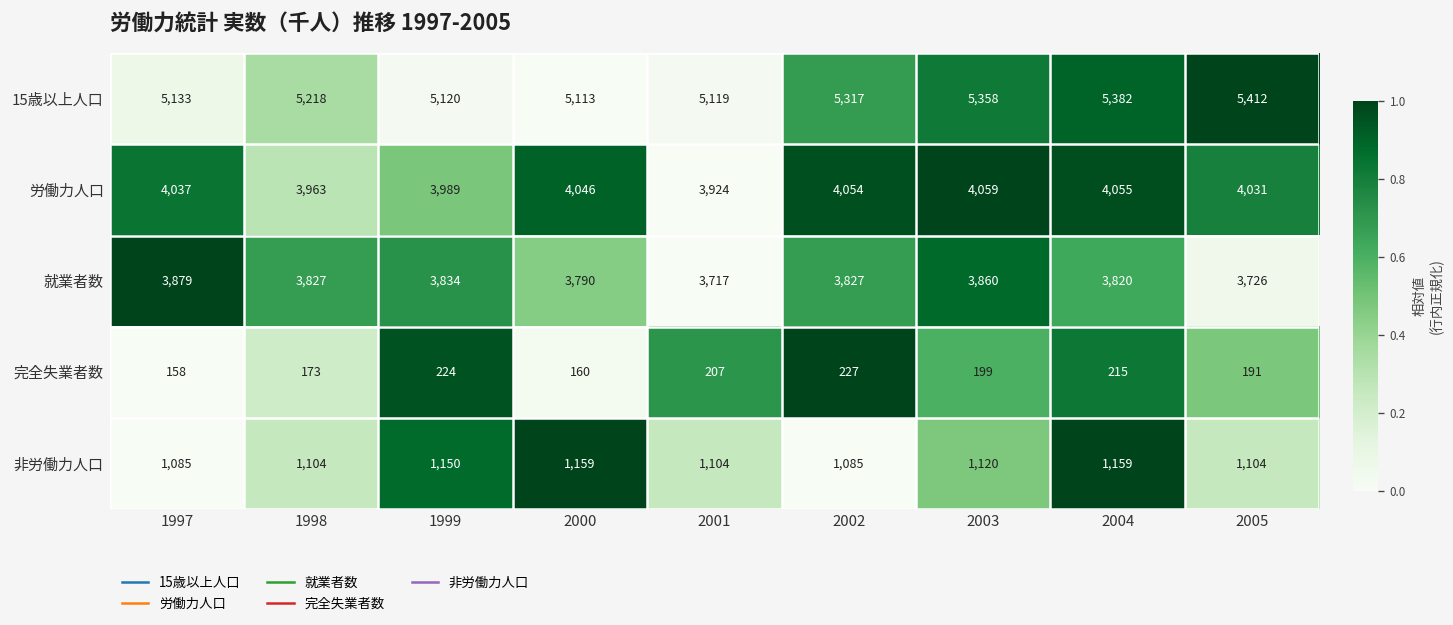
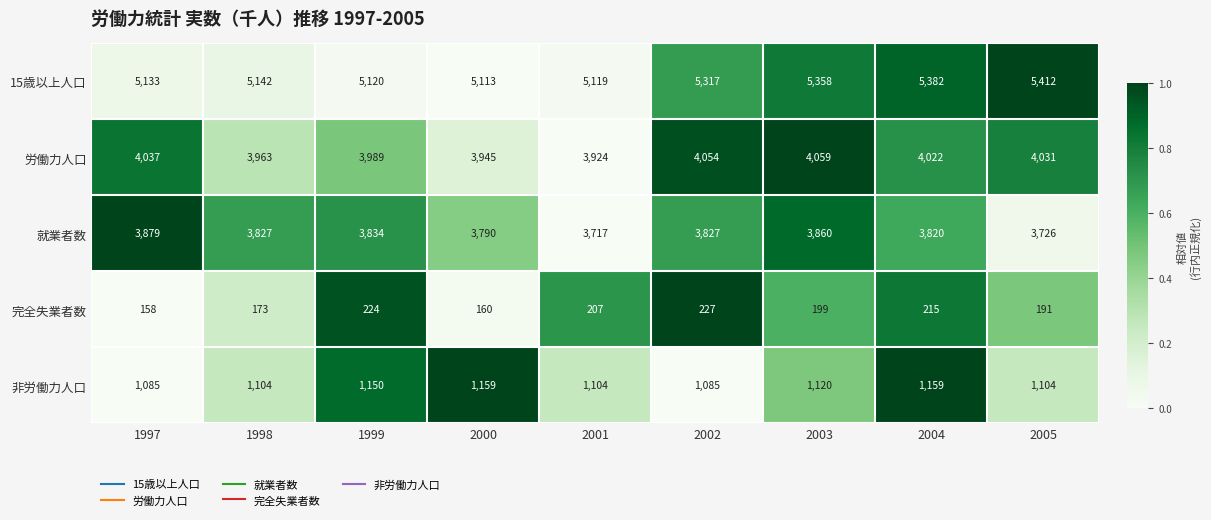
15歳以上人口, 1998: 5,218 -> 5,142
労働力人口, 2000: 4,046 -> 3,945
労働力人口, 2004: 4,055 -> 4,022
